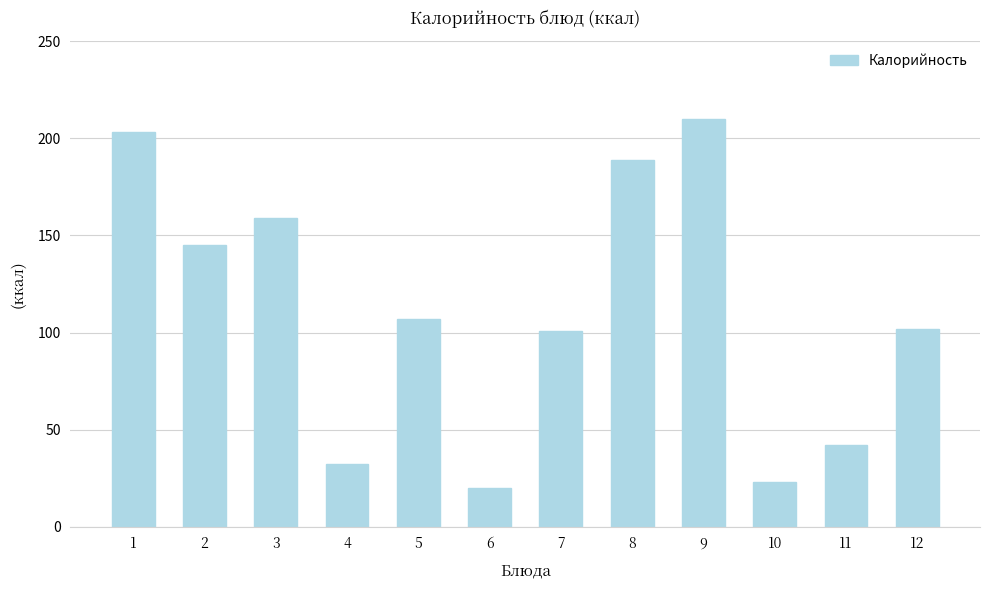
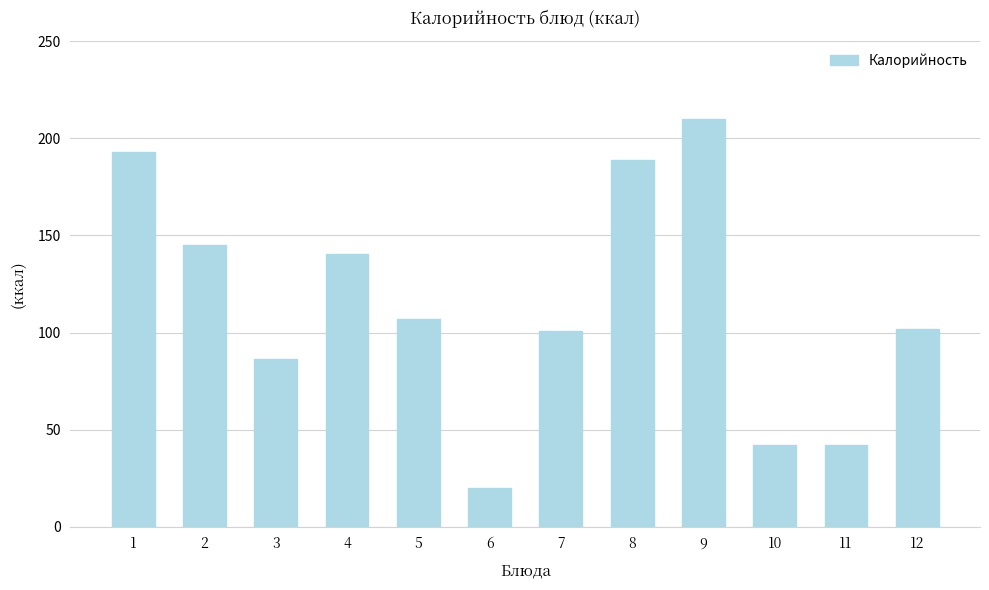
1: 203 -> 193
3: 159 -> 87
4: 32 -> 140
10: 23 -> 42
